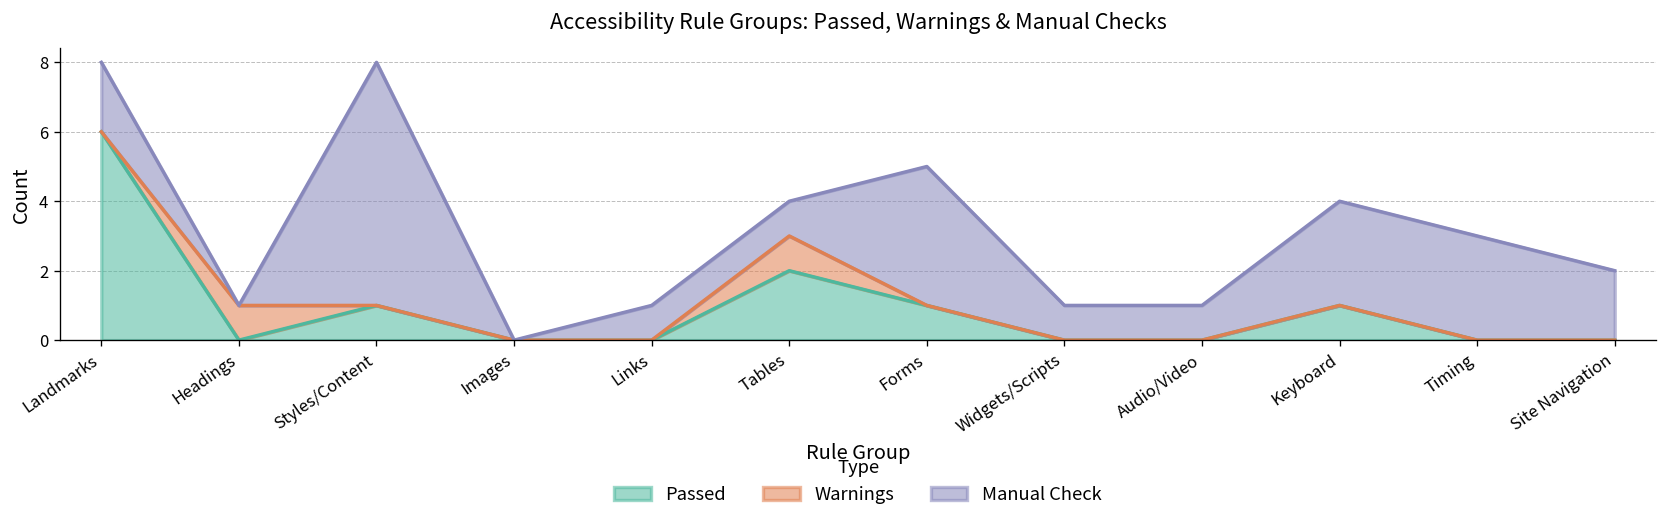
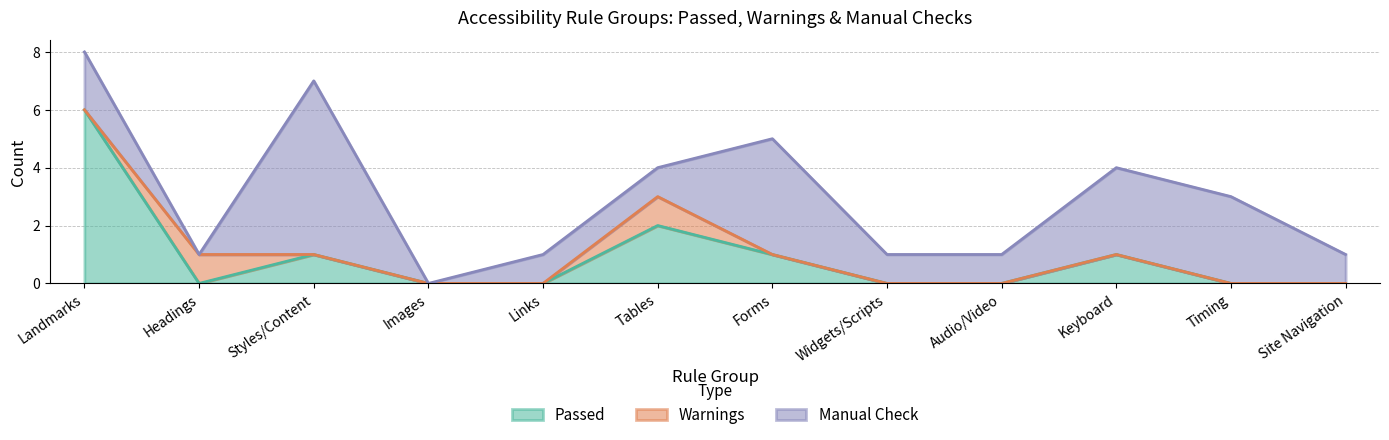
Manual Check, Styles/Content: 7 -> 6
Manual Check, Site Navigation: 2 -> 1
